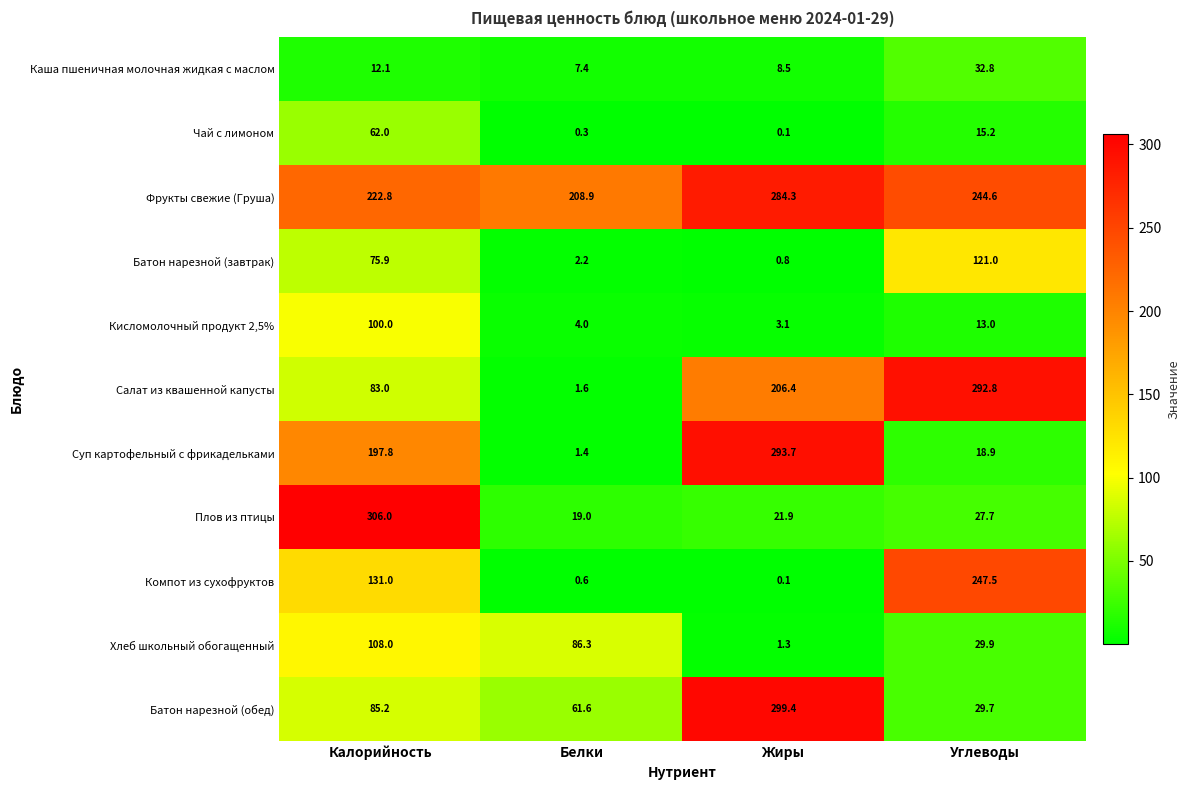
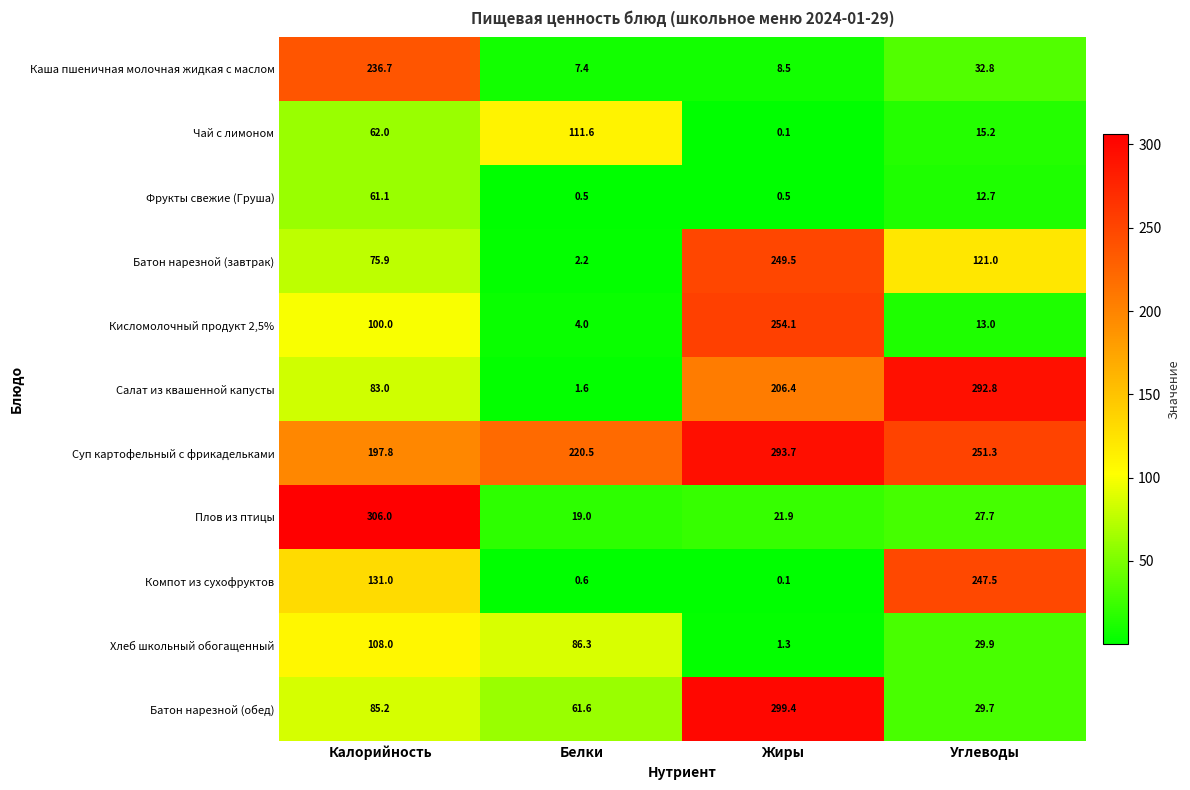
Каша пшеничная молочная жидкая с маслом, Калорийность: 12.1 -> 236.7
Чай с лимоном, Белки: 0.3 -> 111.6
Фрукты свежие (Груша), Калорийность: 222.8 -> 61.1
Фрукты свежие (Груша), Белки: 208.9 -> 0.5
Фрукты свежие (Груша), Жиры: 284.3 -> 0.5
Фрукты свежие (Груша), Углеводы: 244.6 -> 12.7
Батон нарезной (завтрак), Жиры: 0.8 -> 249.5
Кисломолочный продукт 2,5%, Жиры: 3.1 -> 254.1
Суп картофельный с фрикадельками, Белки: 1.4 -> 220.5
Суп картофельный с фрикадельками, Углеводы: 18.9 -> 251.3
